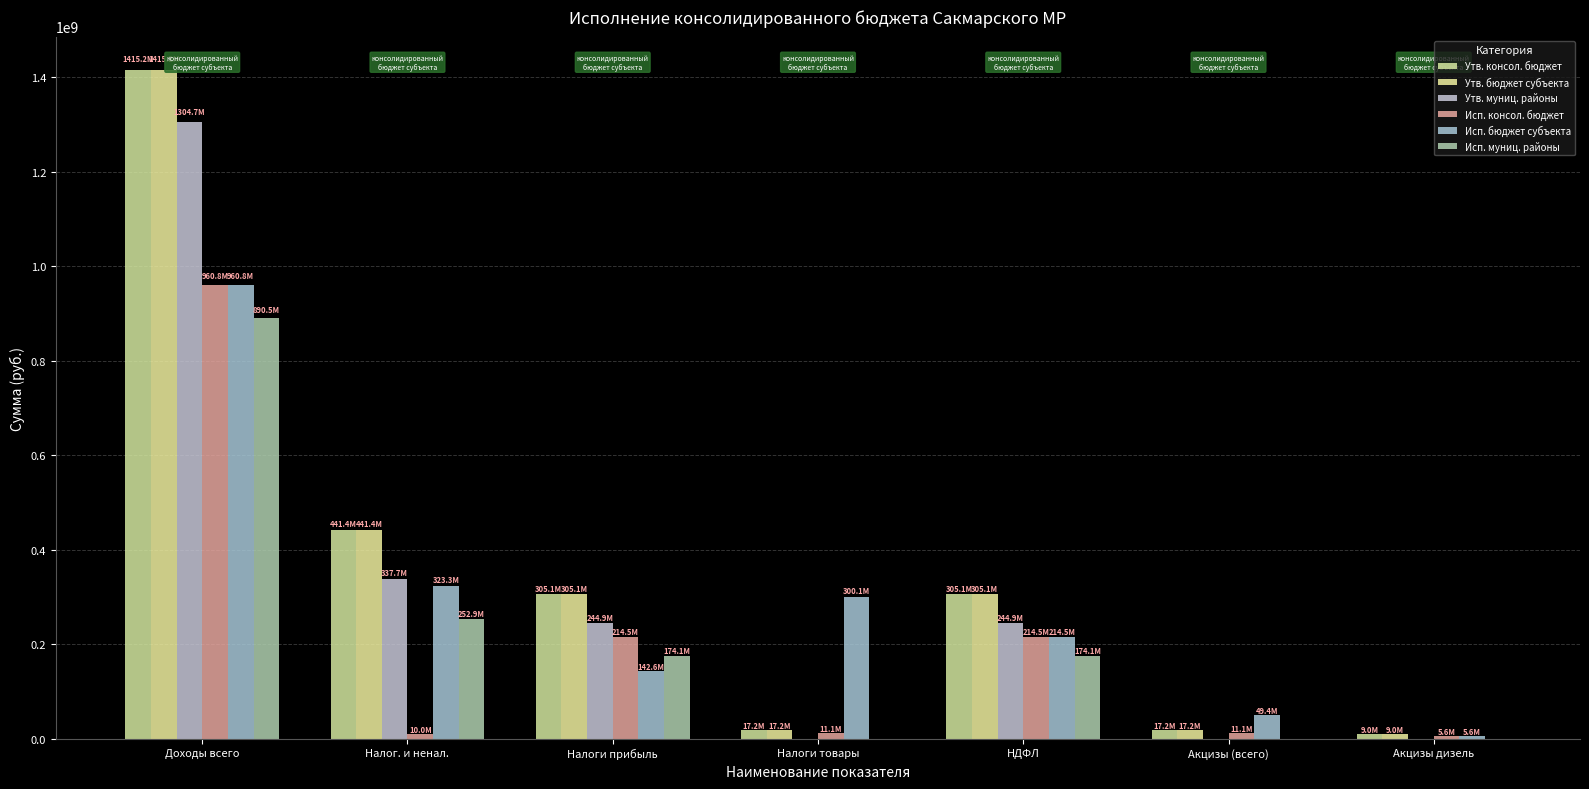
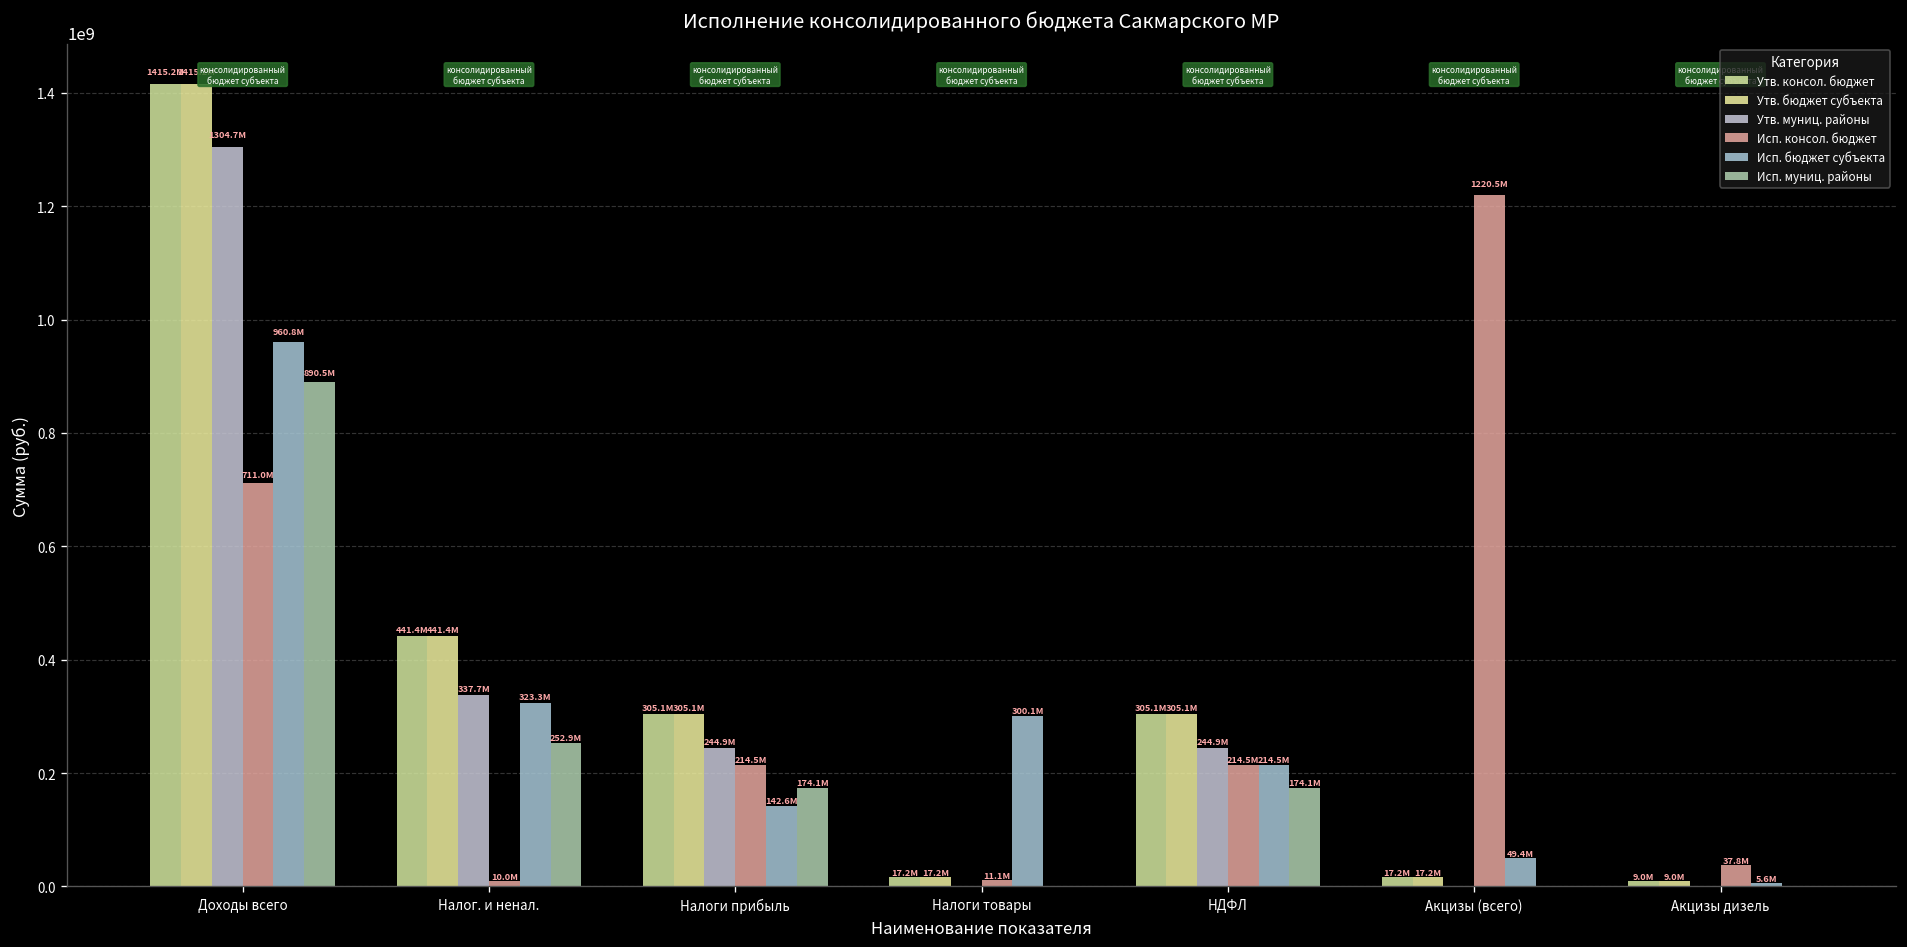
Исп. консол. бюджет, Доходы всего: 960.8M -> 711.0M
Исп. консол. бюджет, Акцизы (всего): 11.1M -> 1220.5M
Исп. консол. бюджет, Акцизы дизель: 5.6M -> 37.8M
